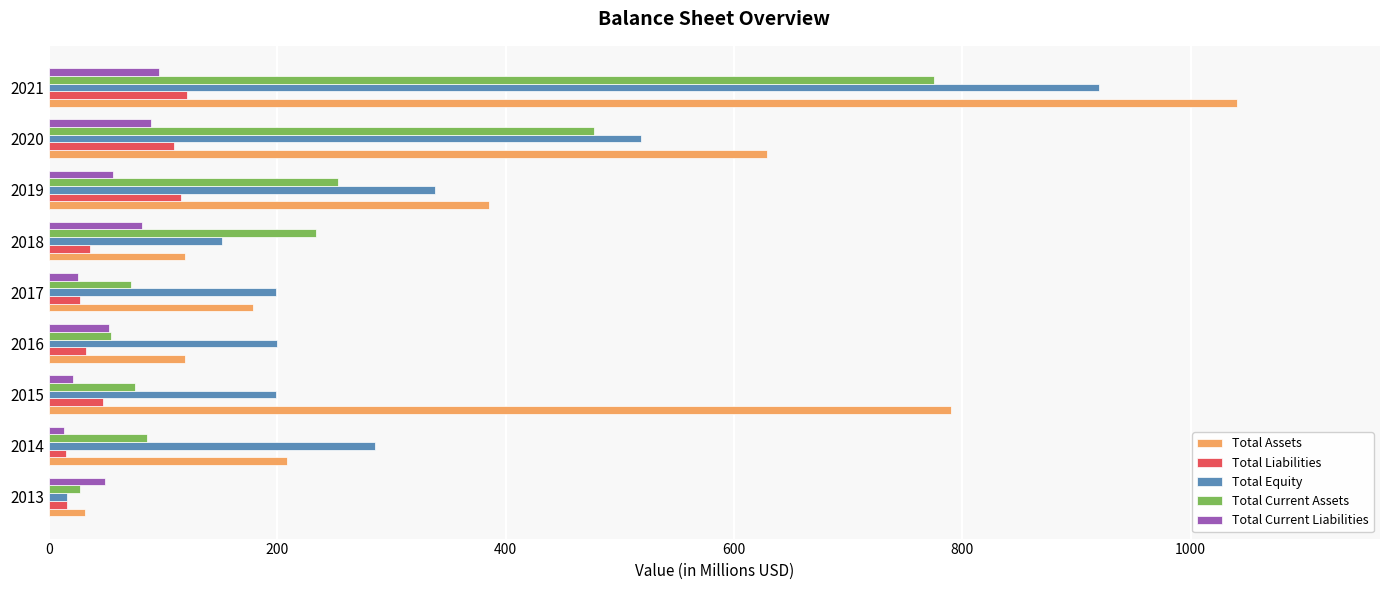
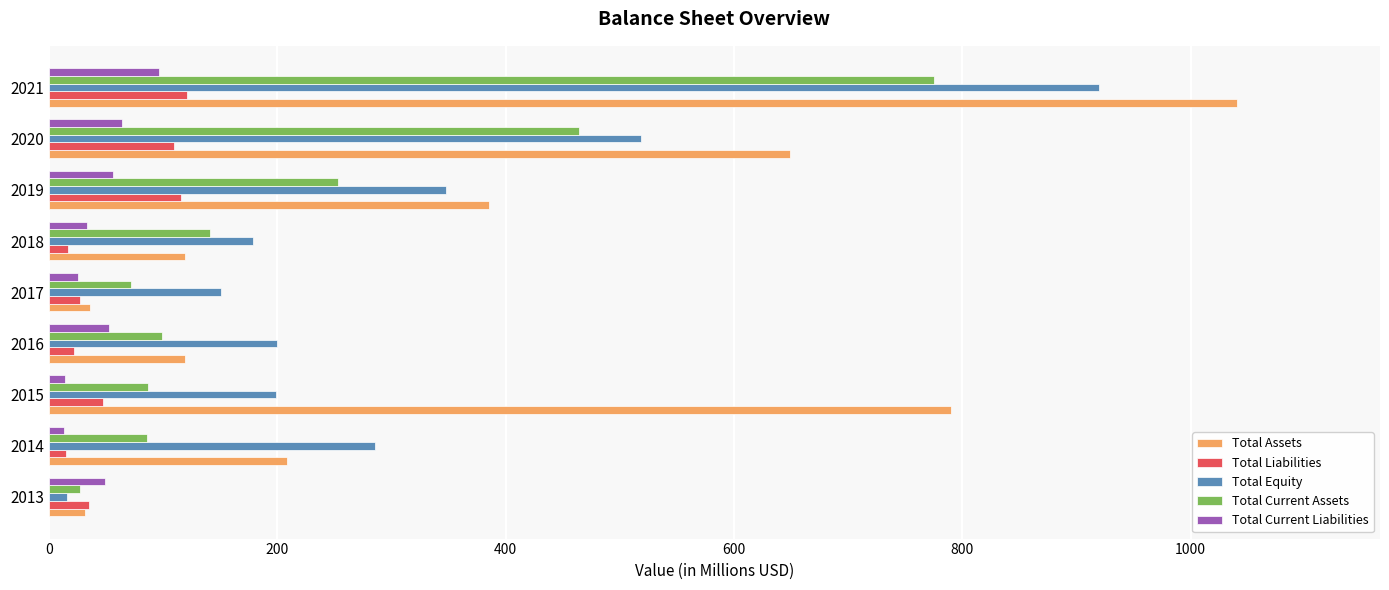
Total Current Liabilities, 2020: 90 -> 64
Total Current Assets, 2020: 478 -> 464
Total Assets, 2020: 629 -> 649
Total Equity, 2019: 338 -> 348
Total Current Liabilities, 2018: 82 -> 33
Total Current Assets, 2018: 234 -> 141
Total Equity, 2018: 152 -> 179
Total Liabilities, 2018: 36 -> 17
Total Equity, 2017: 199 -> 151
Total Assets, 2017: 178 -> 36
Total Current Assets, 2016: 54 -> 99
Total Liabilities, 2016: 33 -> 22
Total Current Liabilities, 2015: 21 -> 14
Total Current Assets, 2015: 76 -> 87
Total Liabilities, 2013: 16 -> 35
